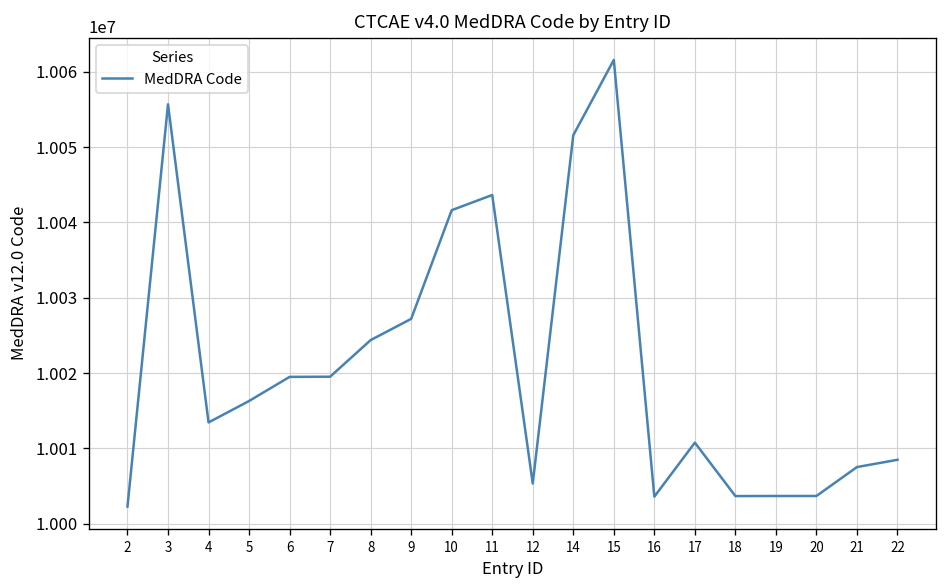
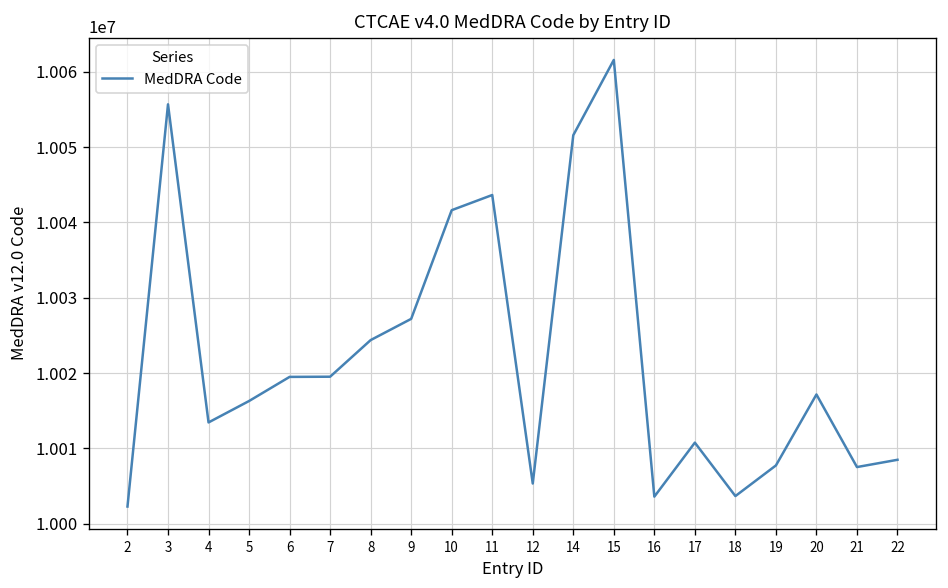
19: 10004000 -> 10008000
20: 10004000 -> 10017000
